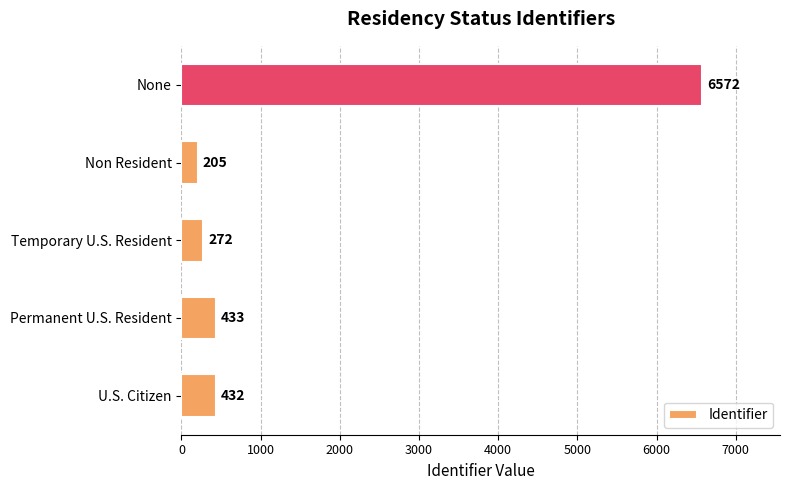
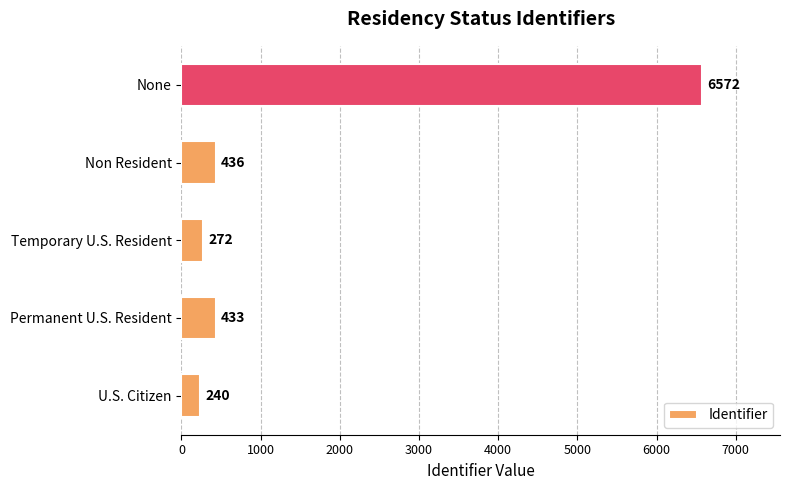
Non Resident: 205 -> 436
U.S. Citizen: 432 -> 240
